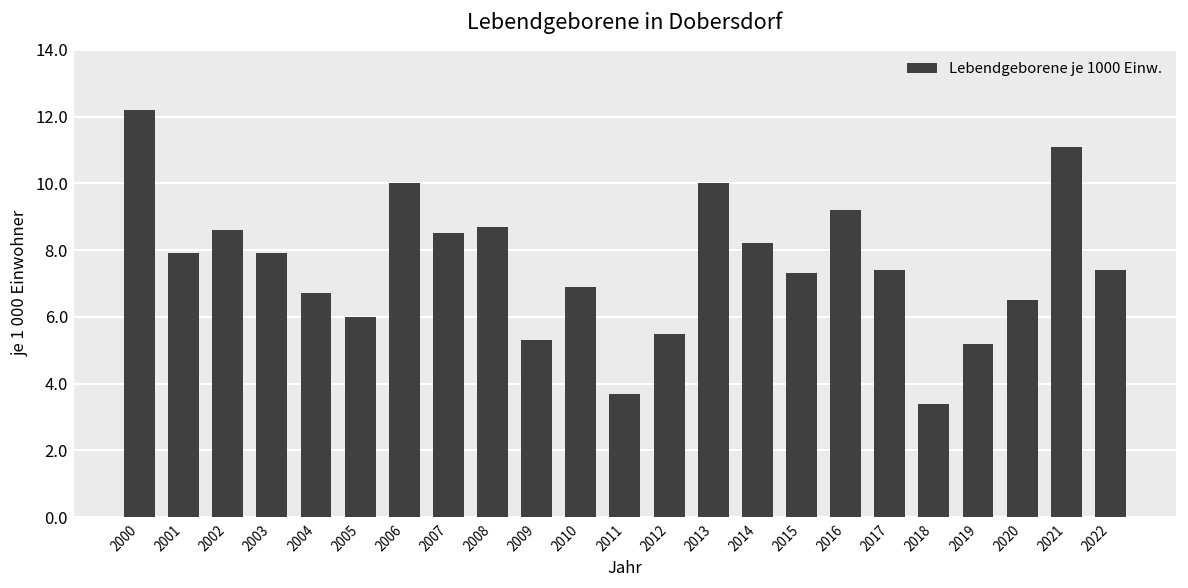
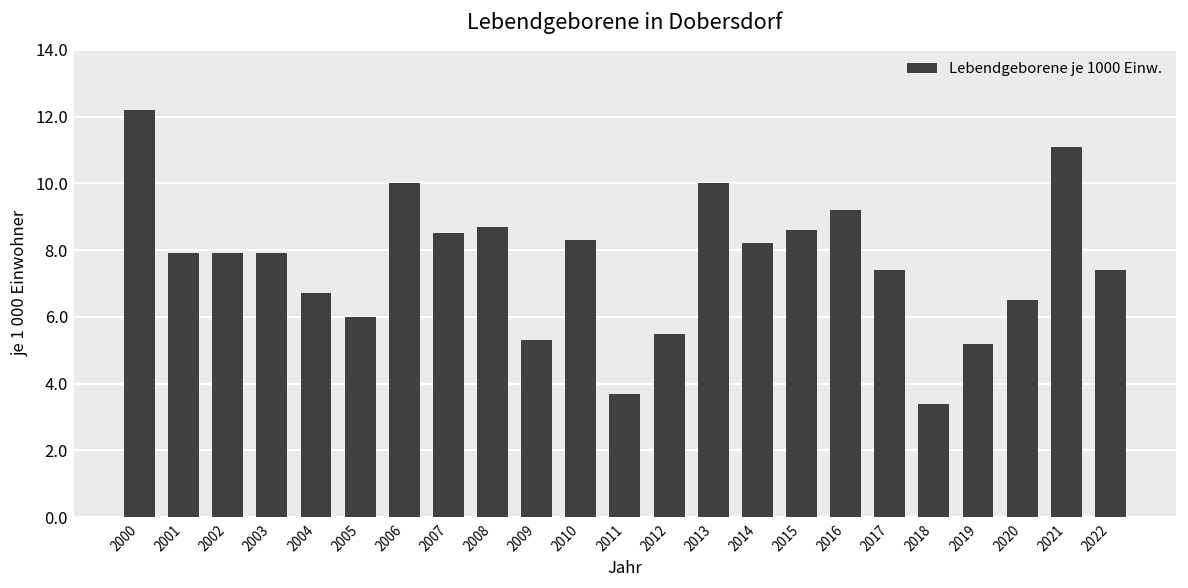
2002: 8.6 -> 7.9
2010: 6.9 -> 8.3
2015: 7.3 -> 8.6
